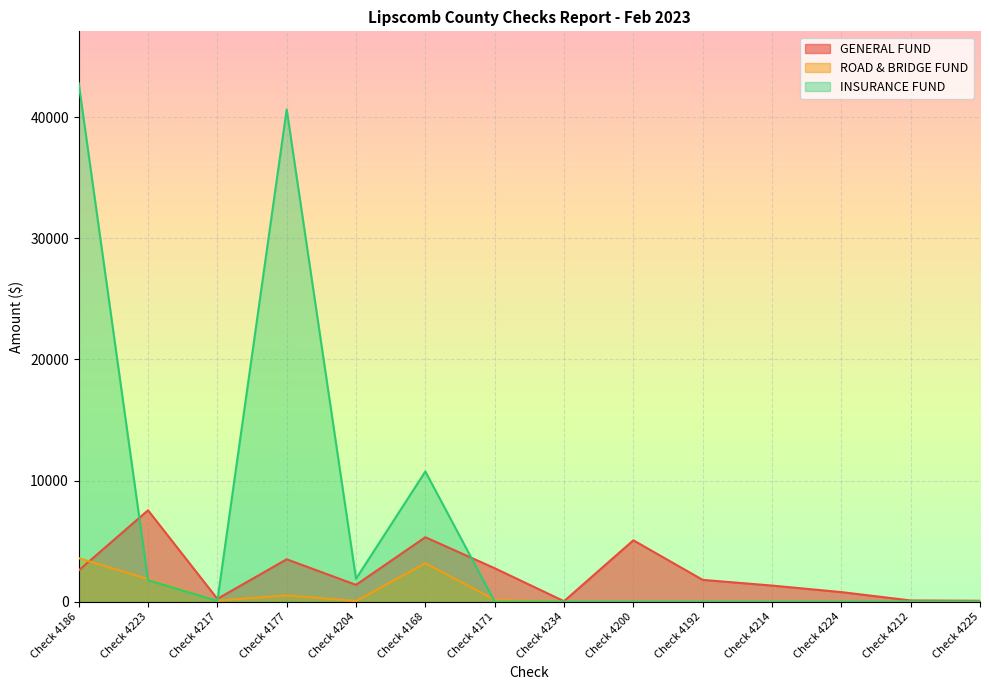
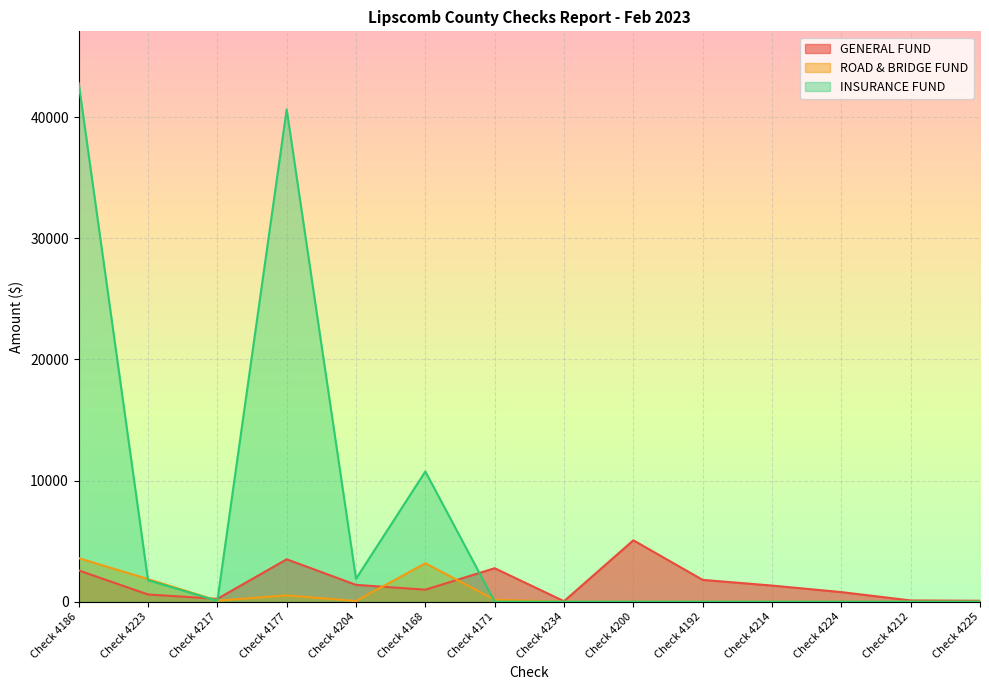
GENERAL FUND, Check 4223: 7500 -> 600
GENERAL FUND, Check 4168: 5300 -> 1000
